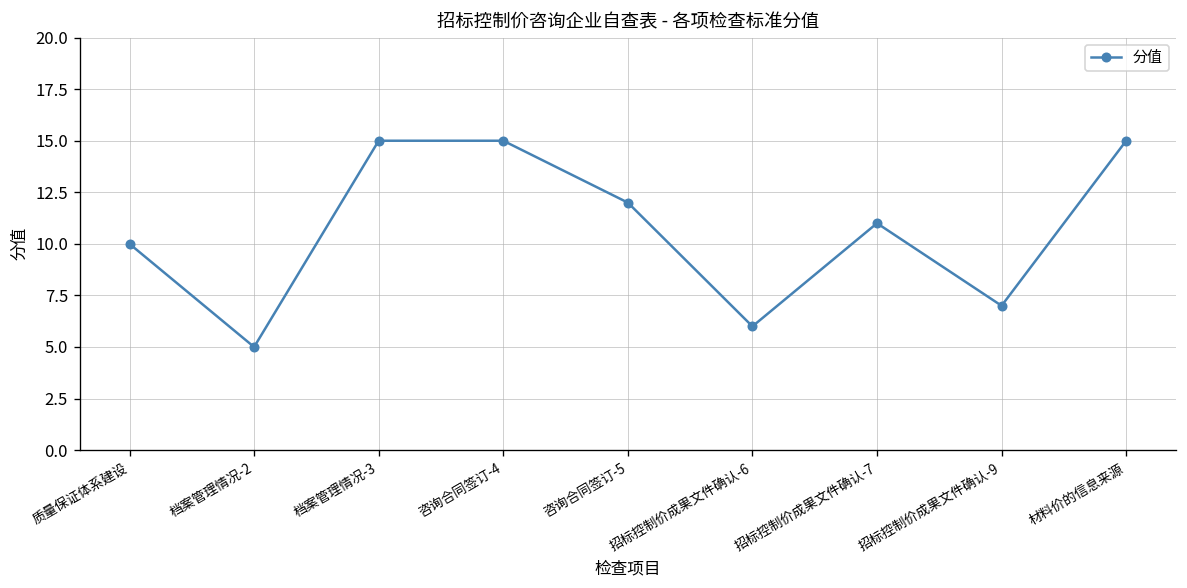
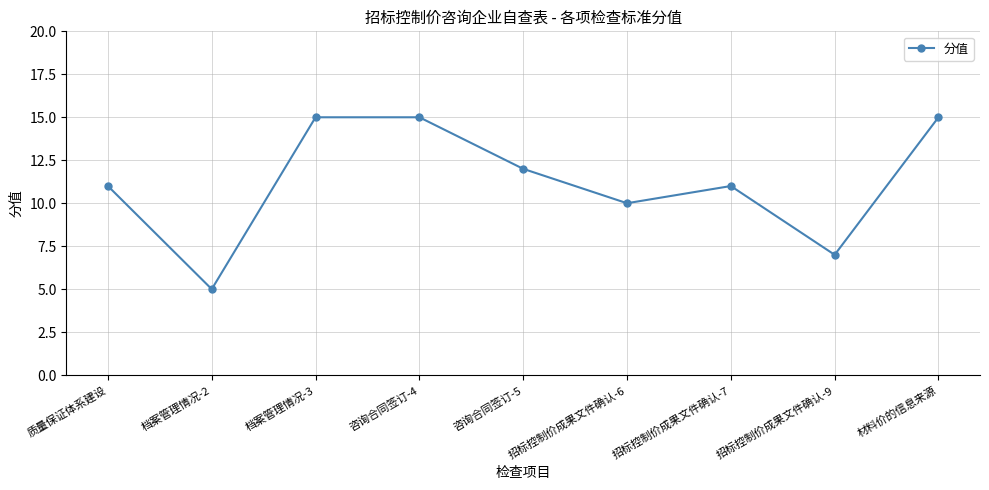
质量保证体系建设: 10 -> 11
招标控制价成果文件确认-6: 6 -> 10
